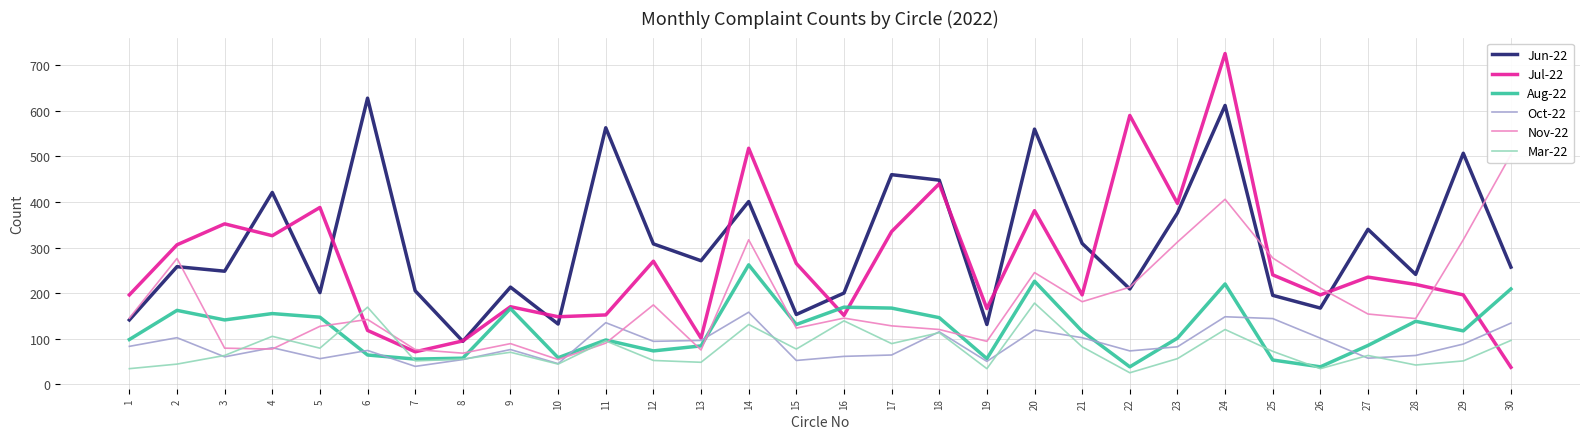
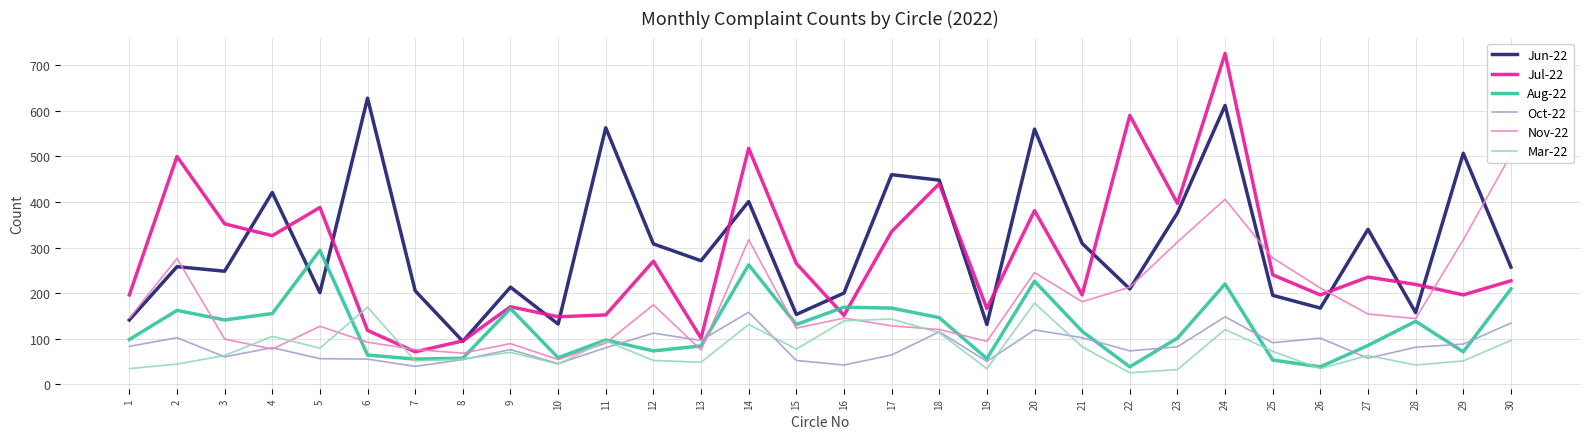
Jul-22, 2: 310 -> 500
Nov-22, 3: 80 -> 100
Aug-22, 5: 150 -> 290
Oct-22, 6: 70 -> 60
Nov-22, 6: 140 -> 90
Oct-22, 11: 140 -> 80
Oct-22, 12: 90 -> 110
Oct-22, 16: 60 -> 40
Mar-22, 17: 90 -> 140
Mar-22, 23: 60 -> 30
Oct-22, 25: 140 -> 90
Jun-22, 28: 240 -> 160
Oct-22, 28: 60 -> 80
Aug-22, 29: 120 -> 70
Jul-22, 30: 40 -> 230
